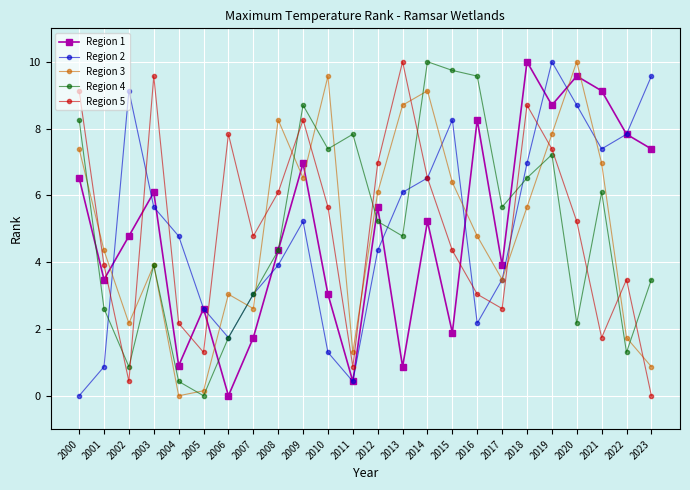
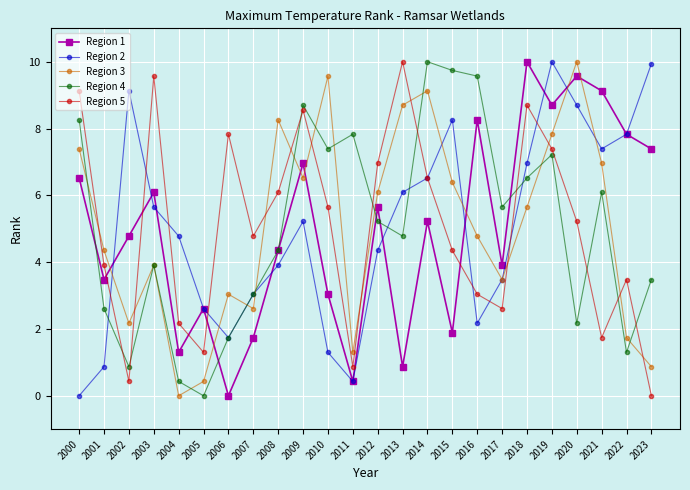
Region 1, 2004: 0.9 -> 1.3
Region 3, 2005: 0.2 -> 0.4
Region 5, 2009: 8.3 -> 8.6
Region 2, 2023: 9.6 -> 9.9
